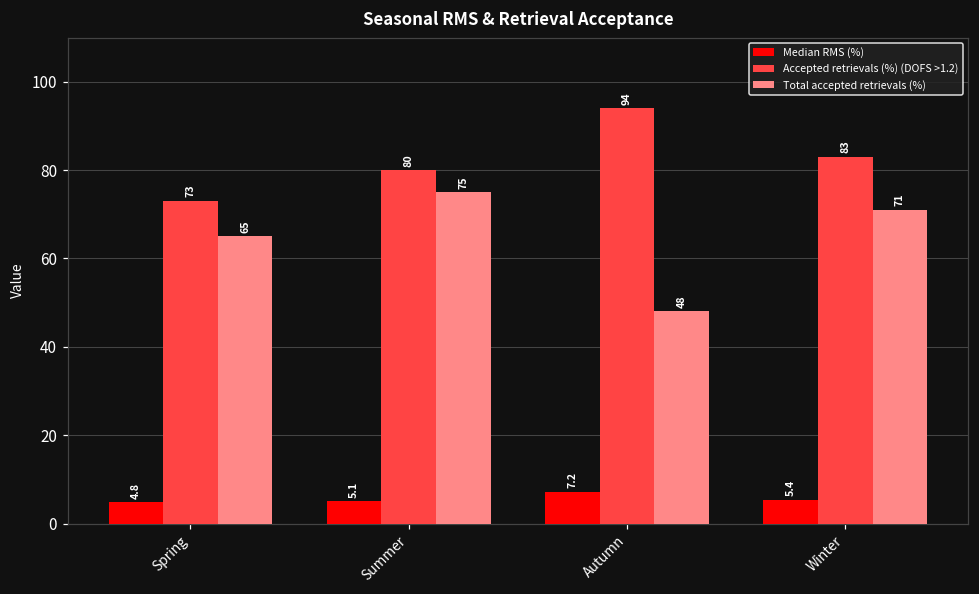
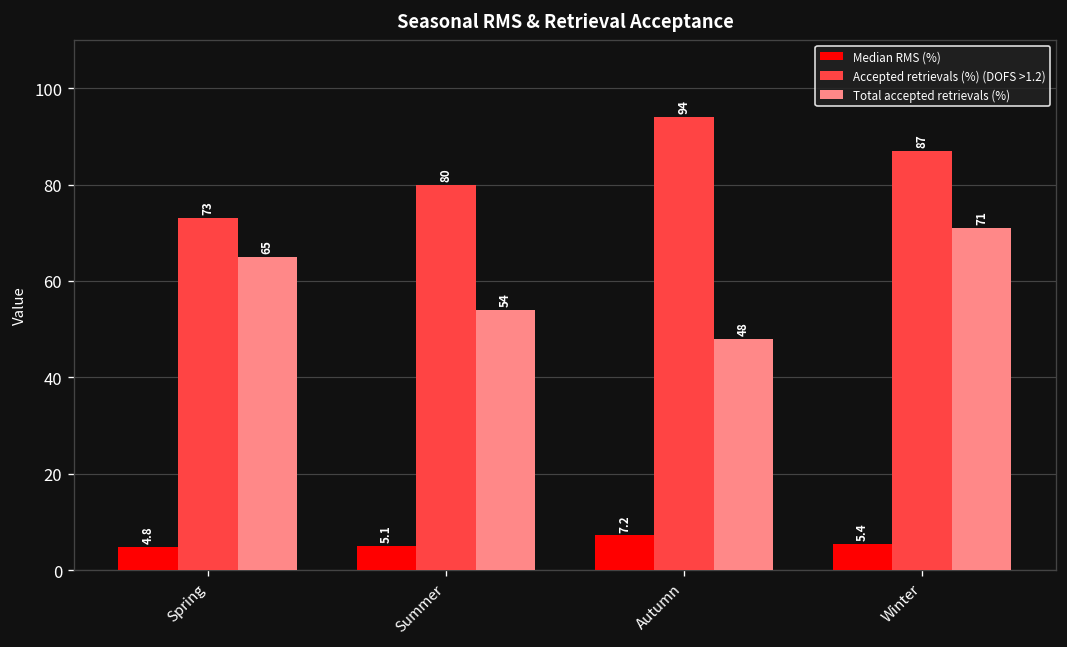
Total accepted retrievals (%), Summer: 75 -> 54
Accepted retrievals (%) (DOFS >1.2), Winter: 83 -> 87
